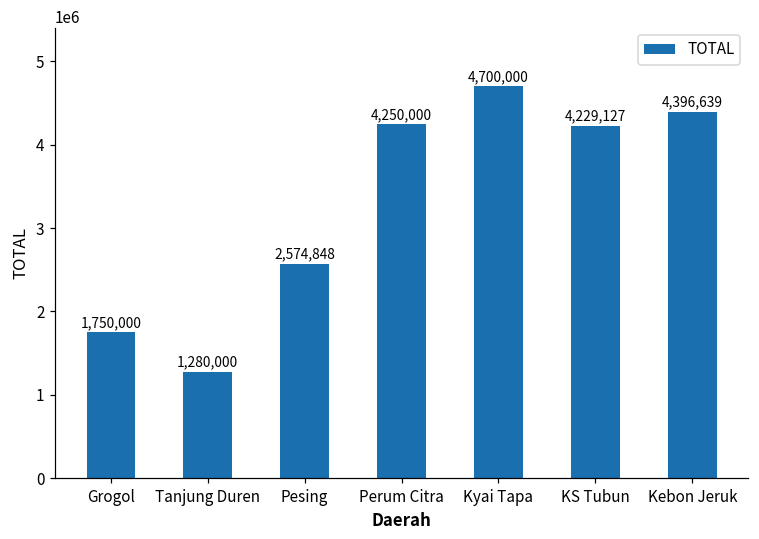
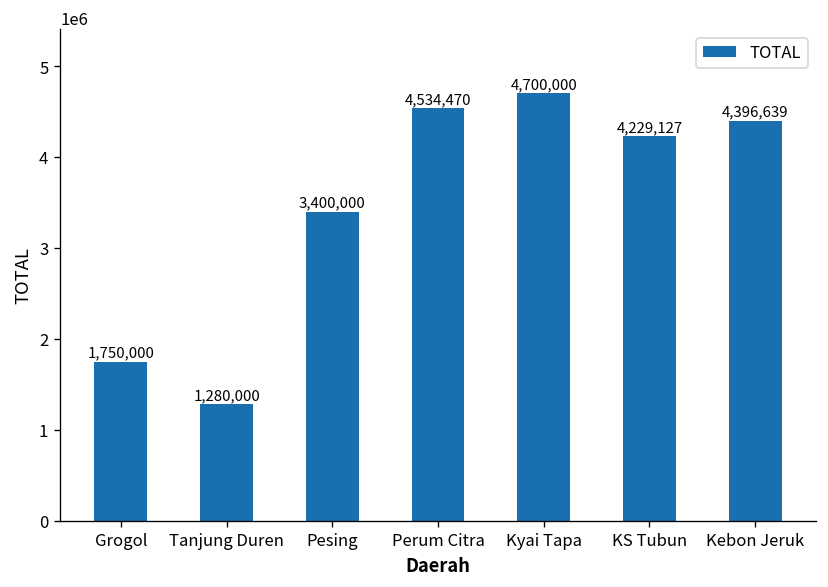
Pesing: 2,574,848 -> 3,400,000
Perum Citra: 4,250,000 -> 4,534,470
